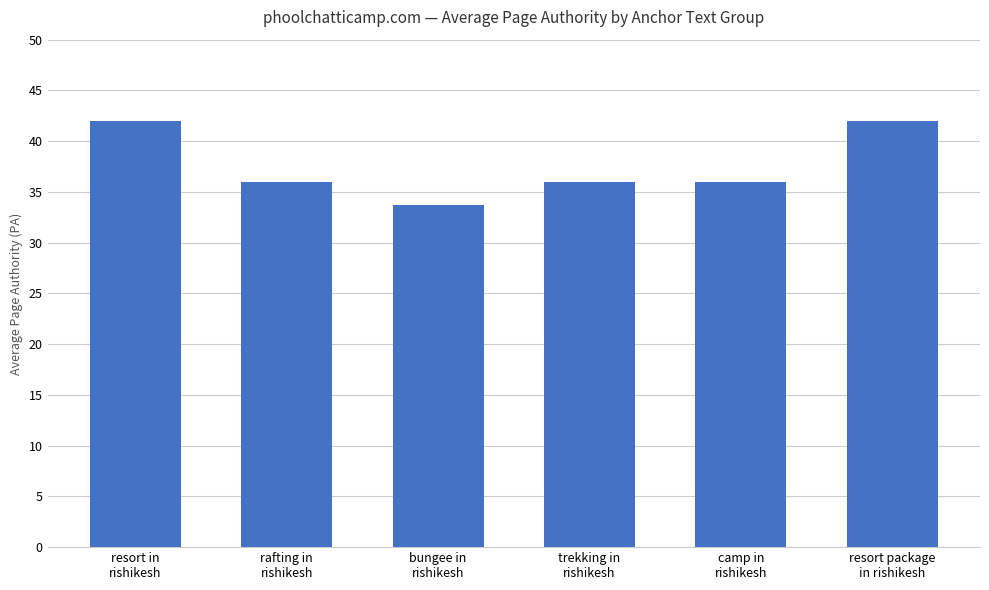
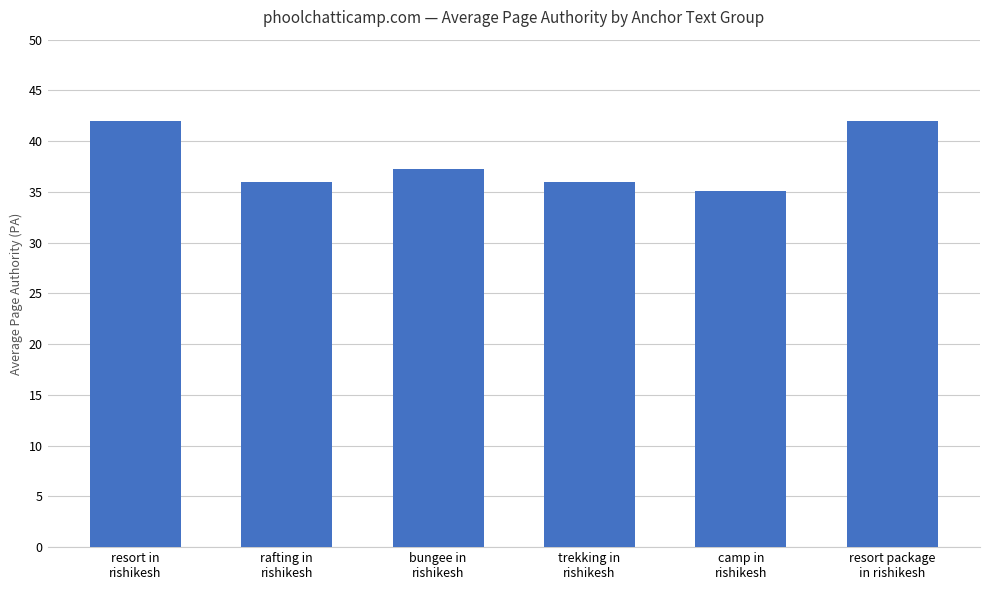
bungee in rishikesh: 33.7 -> 37.3
camp in rishikesh: 36.0 -> 35.1
